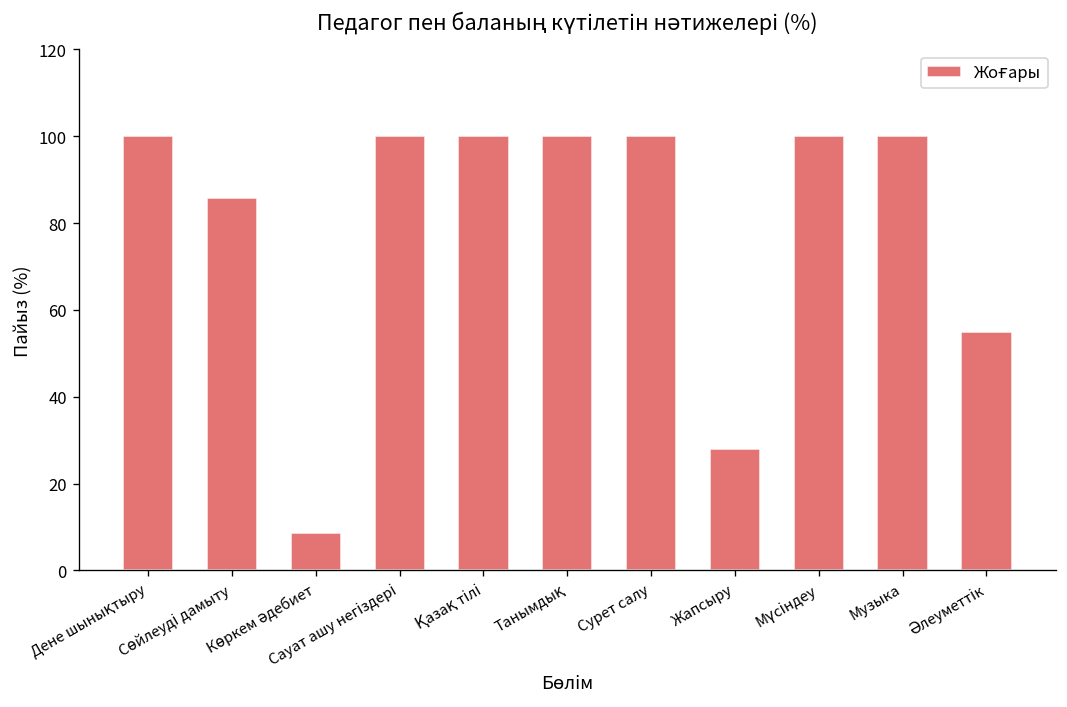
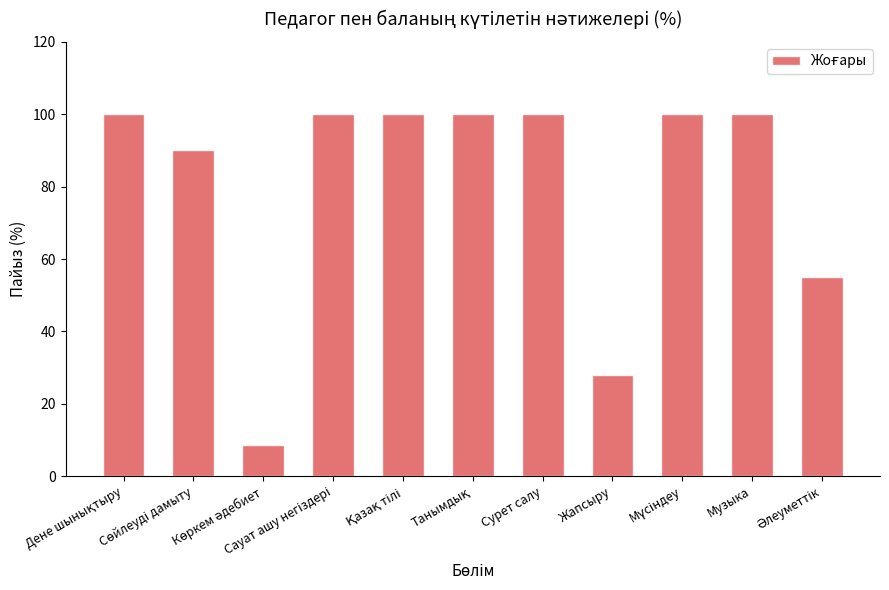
Сөйлеуді дамыту: 86 -> 90
